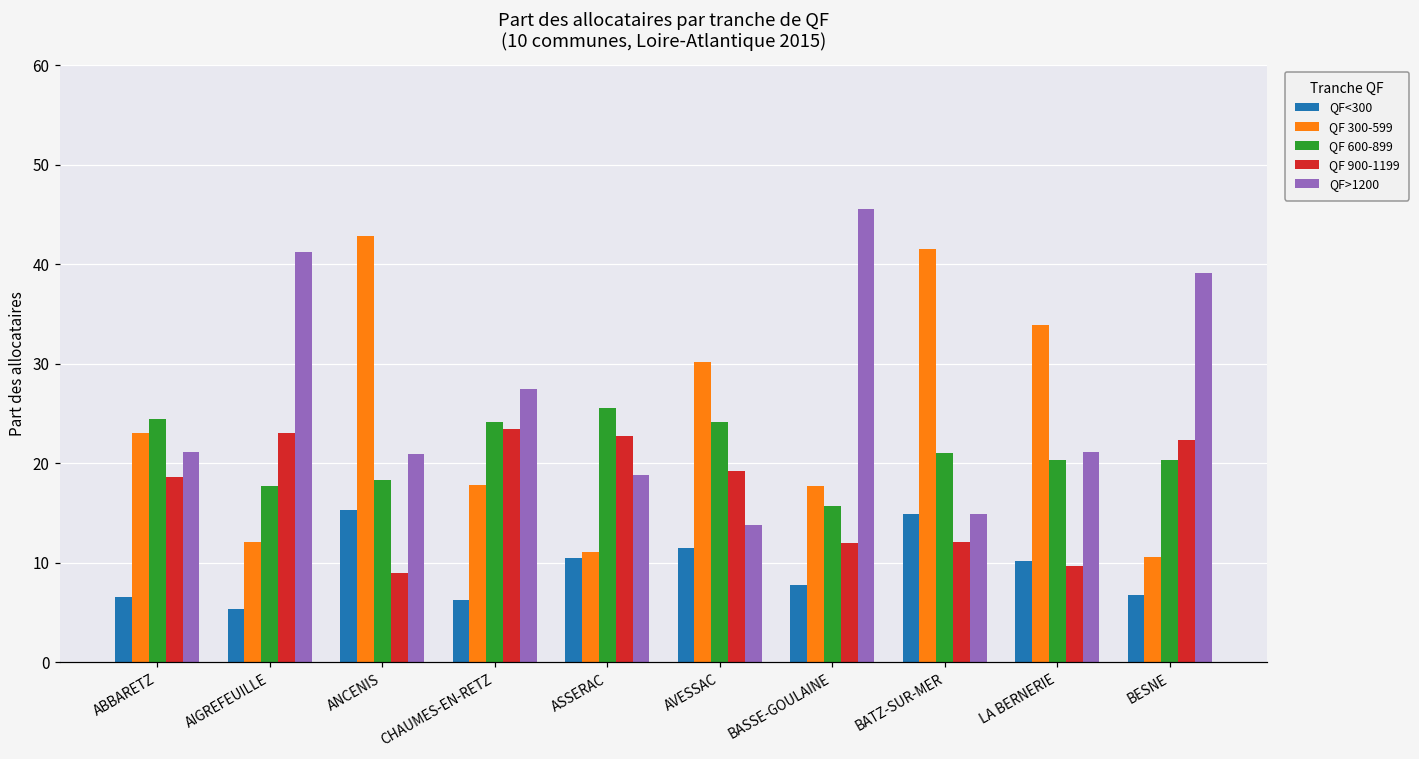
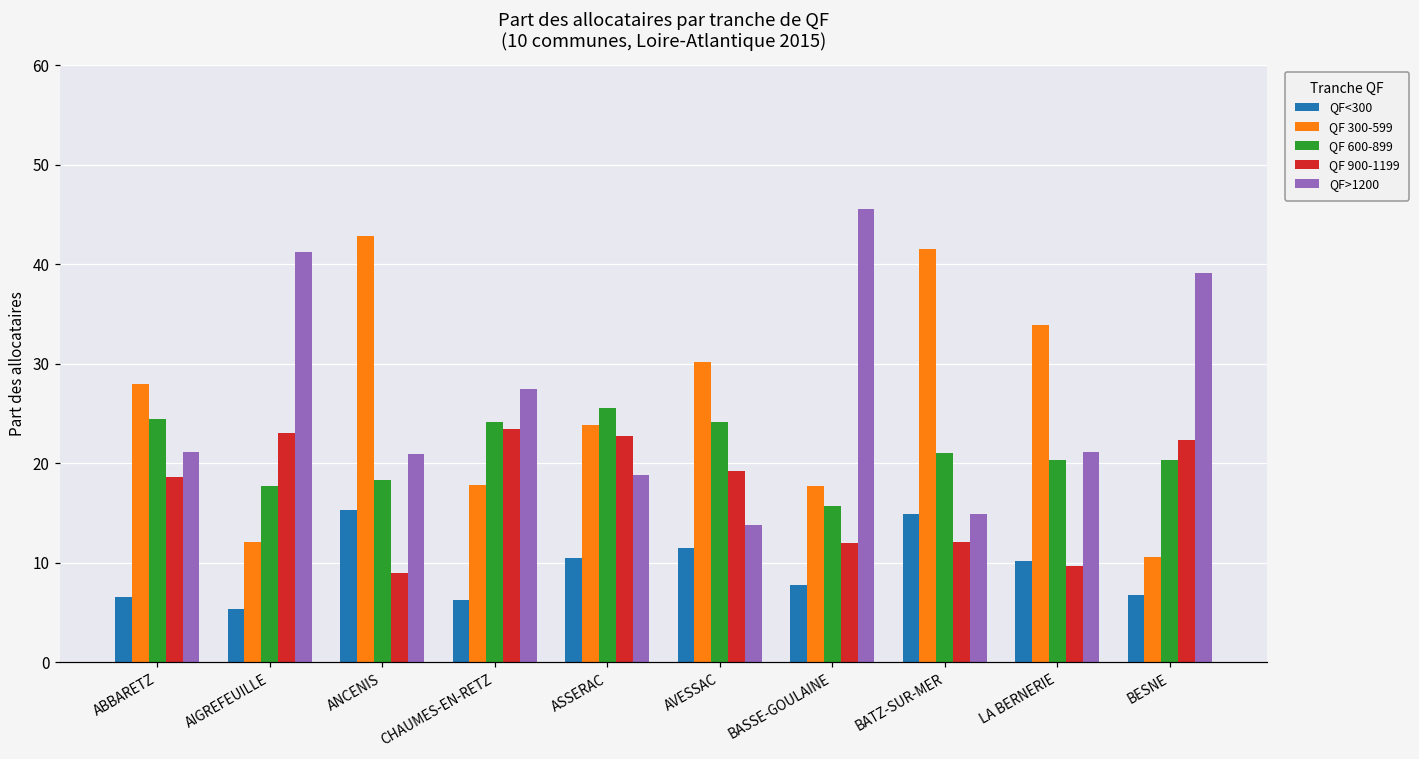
QF 300-599, ABBARETZ: 23 -> 28
QF 300-599, ASSERAC: 11 -> 24
